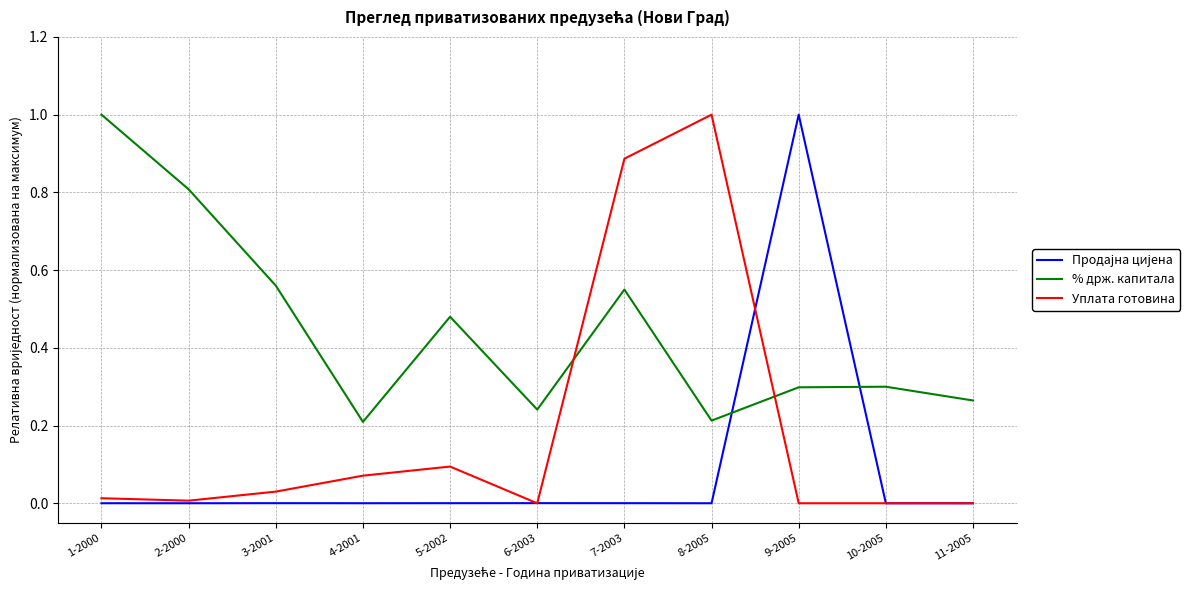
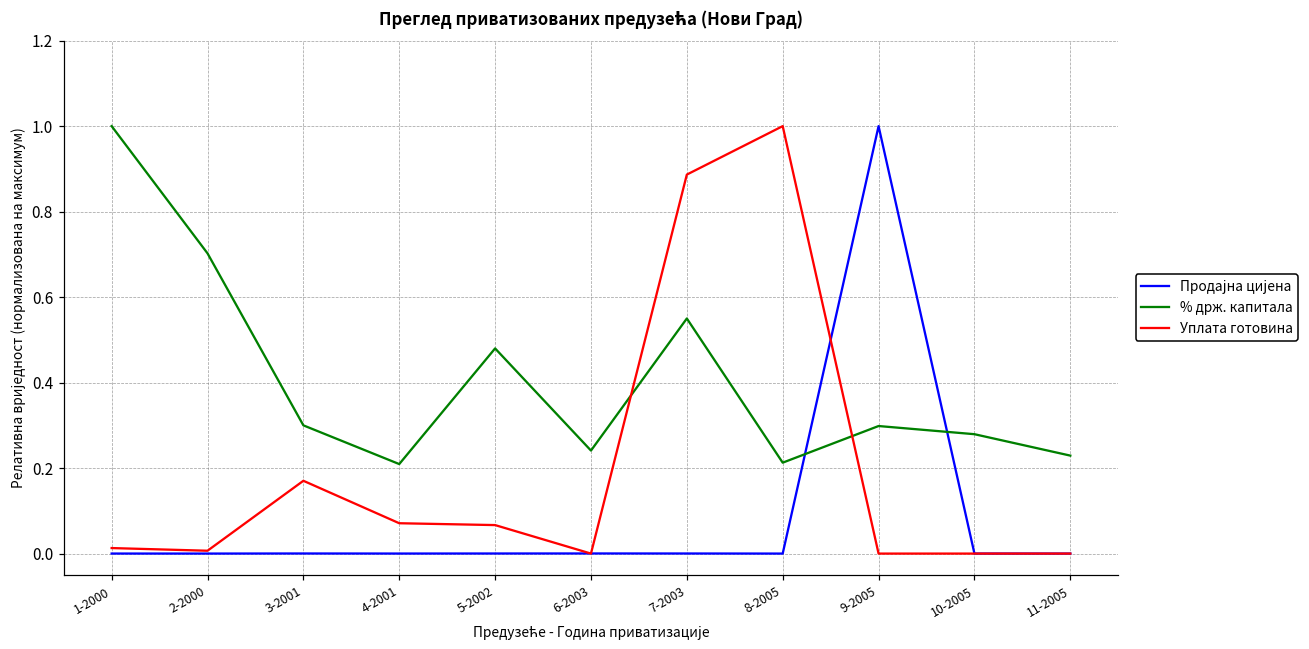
% држ. капитала, 2-2000: 0.81 -> 0.70
% држ. капитала, 3-2001: 0.56 -> 0.30
Уплата готовина, 3-2001: 0.03 -> 0.17
Уплата готовина, 5-2002: 0.09 -> 0.07
% држ. капитала, 10-2005: 0.30 -> 0.28
% држ. капитала, 11-2005: 0.26 -> 0.23
